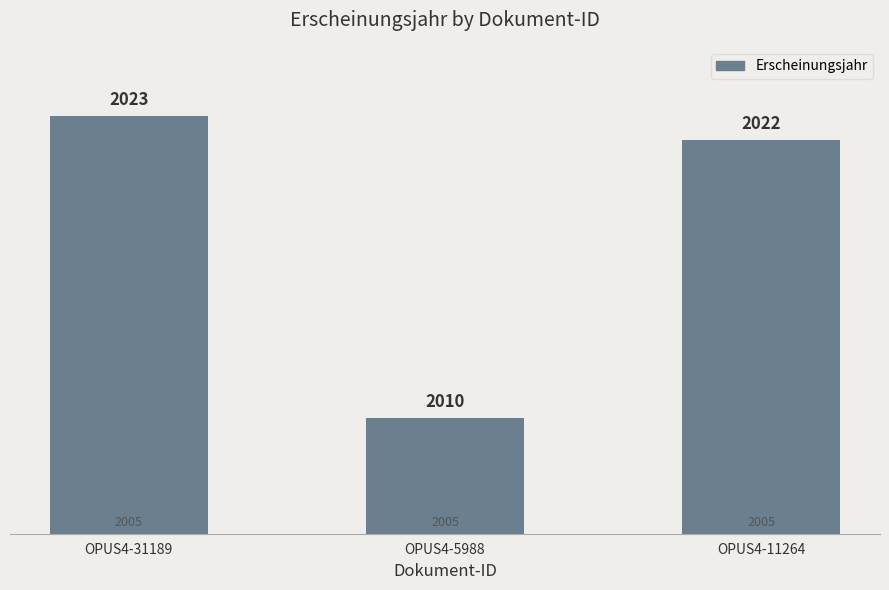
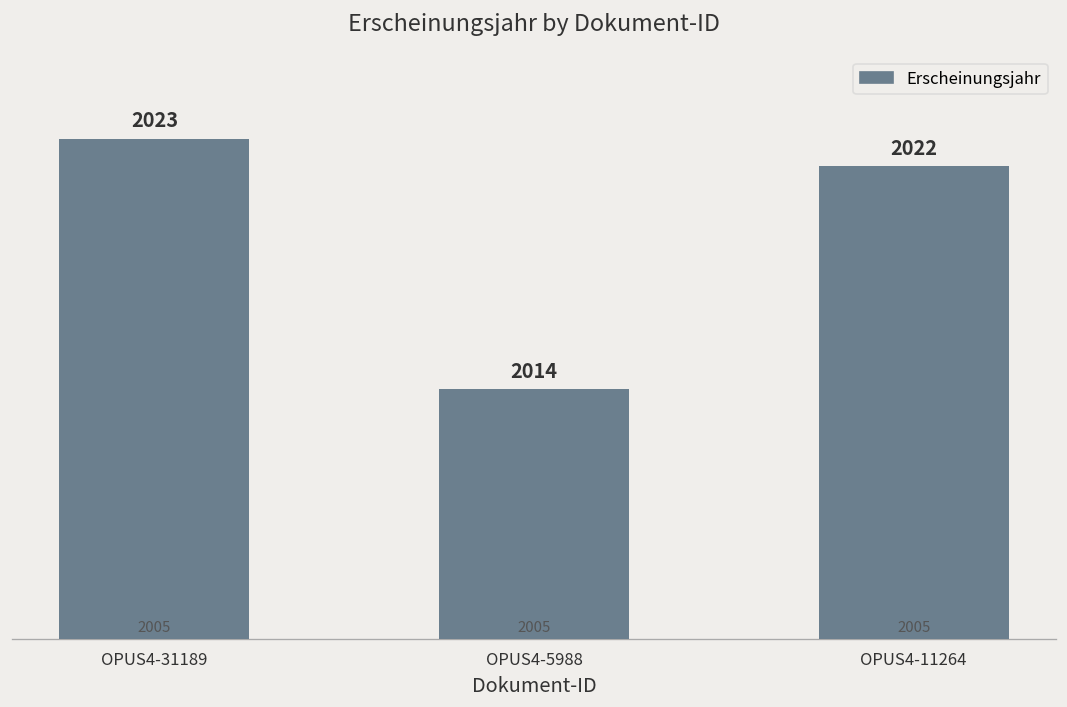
OPUS4-5988: 2010 -> 2014
